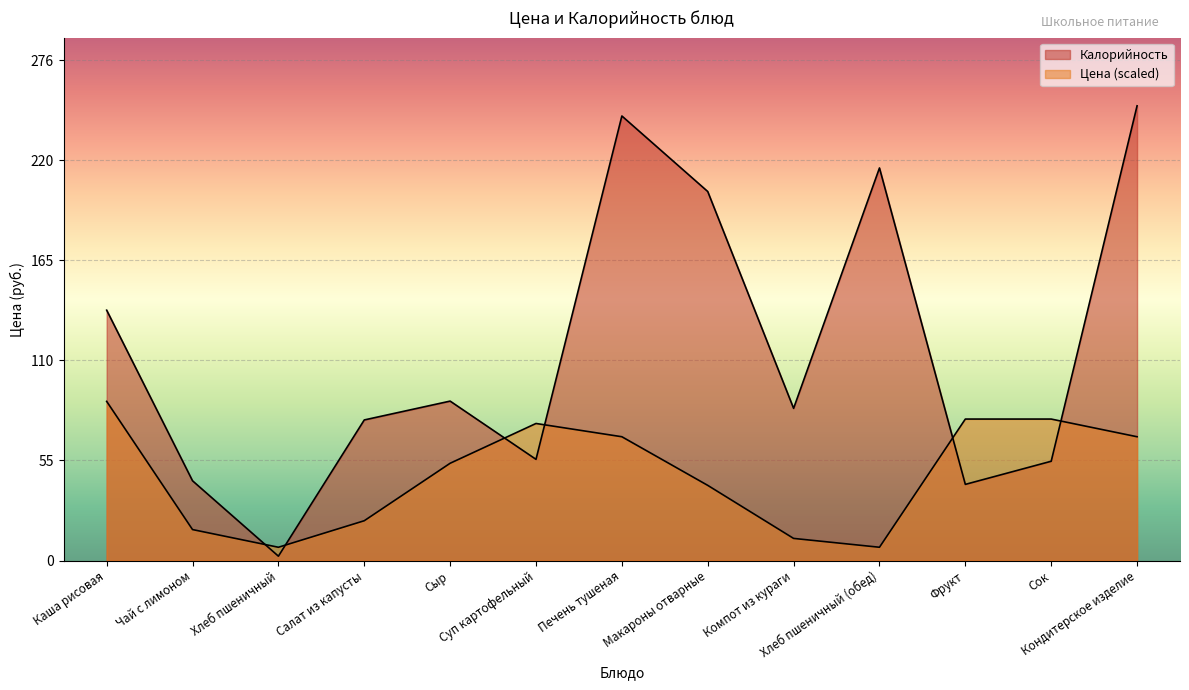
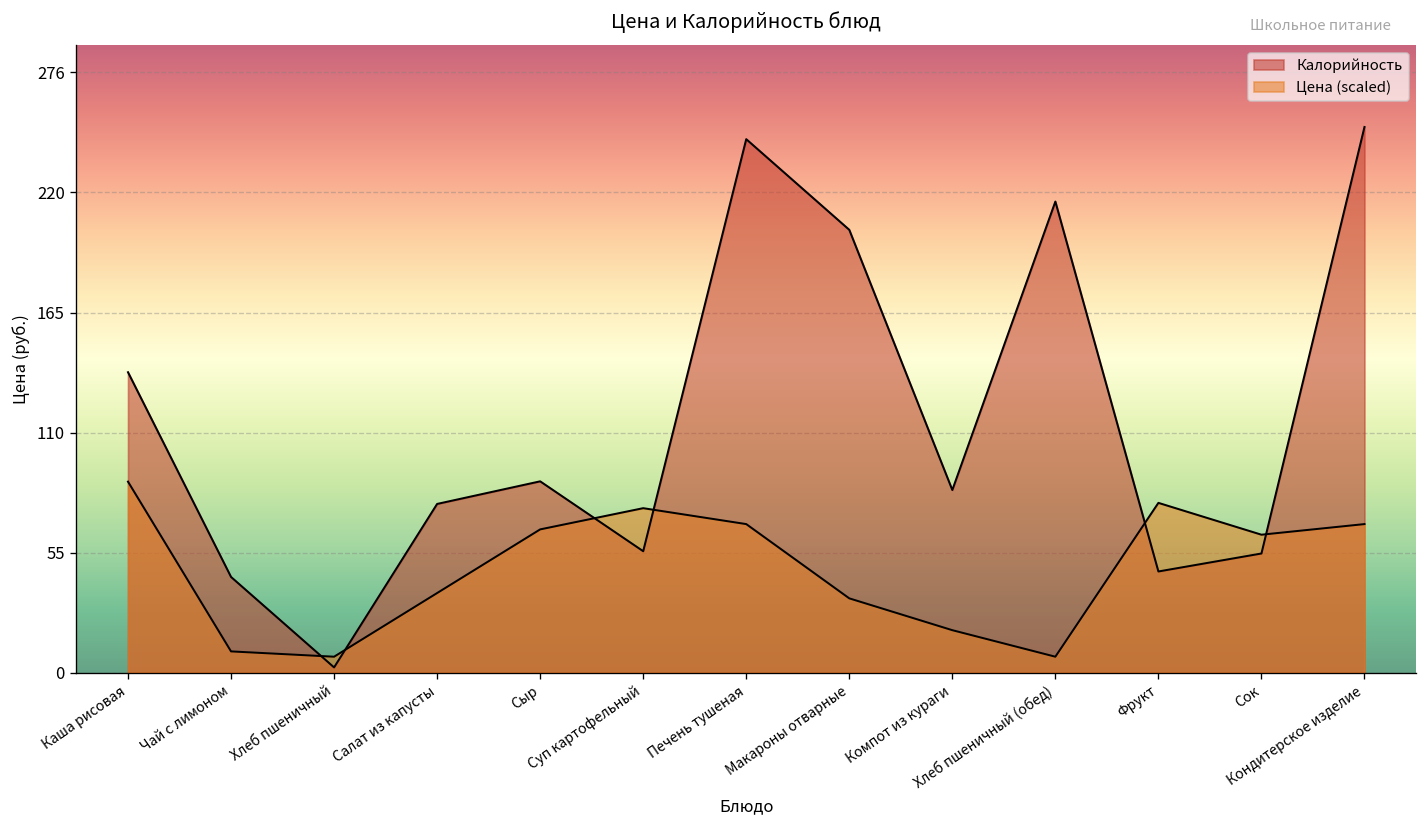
Цена (scaled), Чай с лимоном: 17 -> 10
Цена (scaled), Салат из капусты: 22 -> 37
Цена (scaled), Сыр: 54 -> 66
Цена (scaled), Макароны отварные: 41 -> 34
Цена (scaled), Компот из кураги: 12 -> 20
Калорийность, Фрукт: 42 -> 47
Цена (scaled), Сок: 78 -> 63
